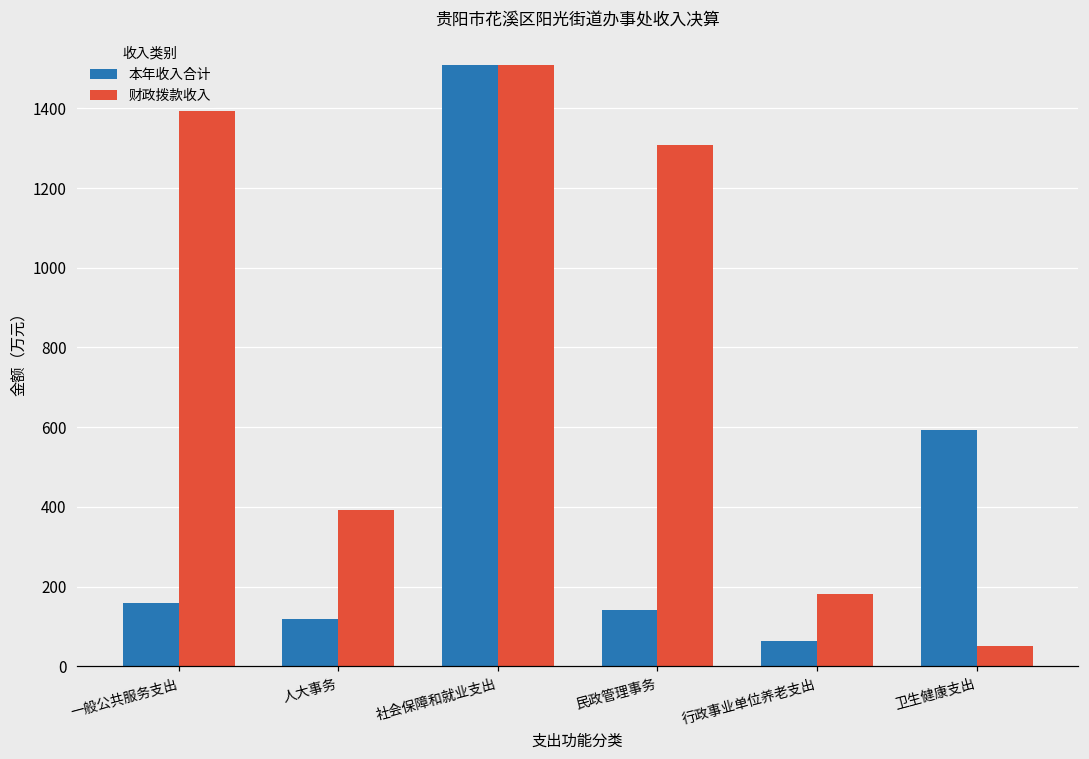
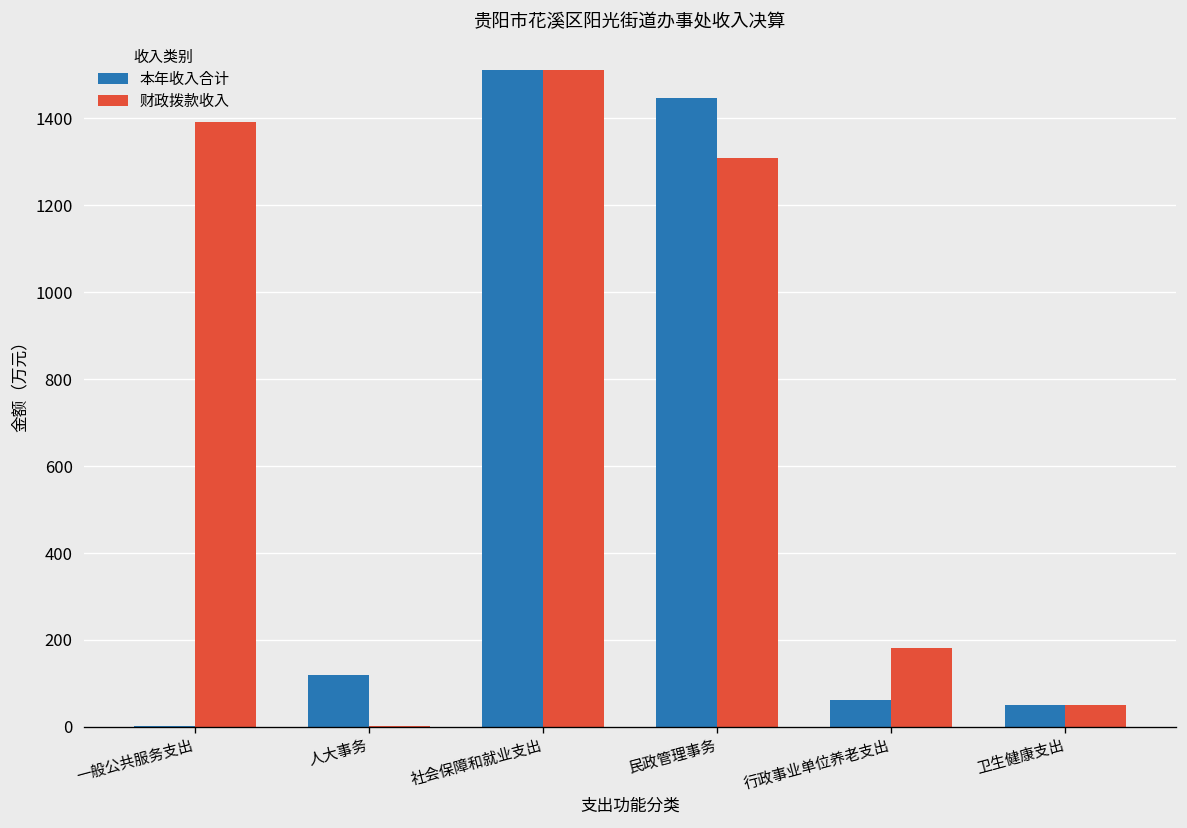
本年收入合计, 一般公共服务支出: 160 -> 0
财政拨款收入, 人大事务: 390 -> 0
本年收入合计, 民政管理事务: 140 -> 1450
本年收入合计, 卫生健康支出: 590 -> 50
